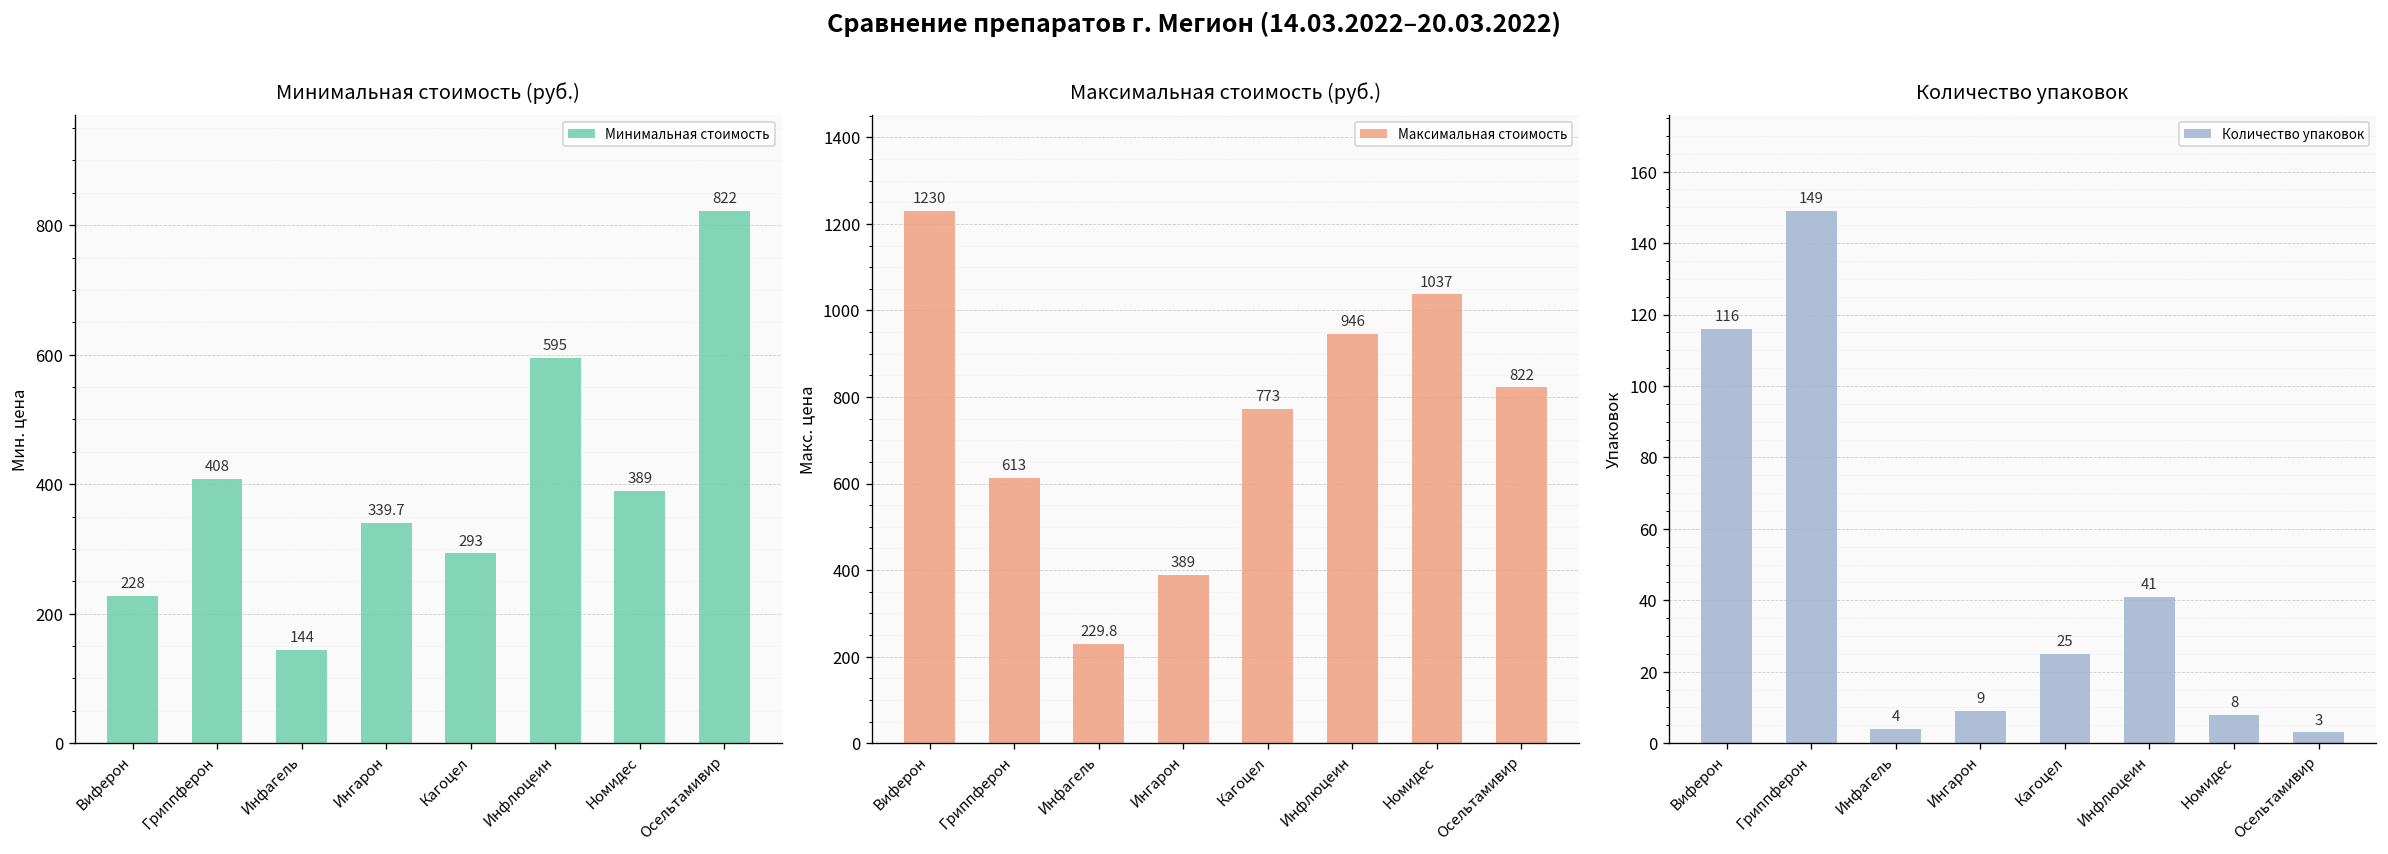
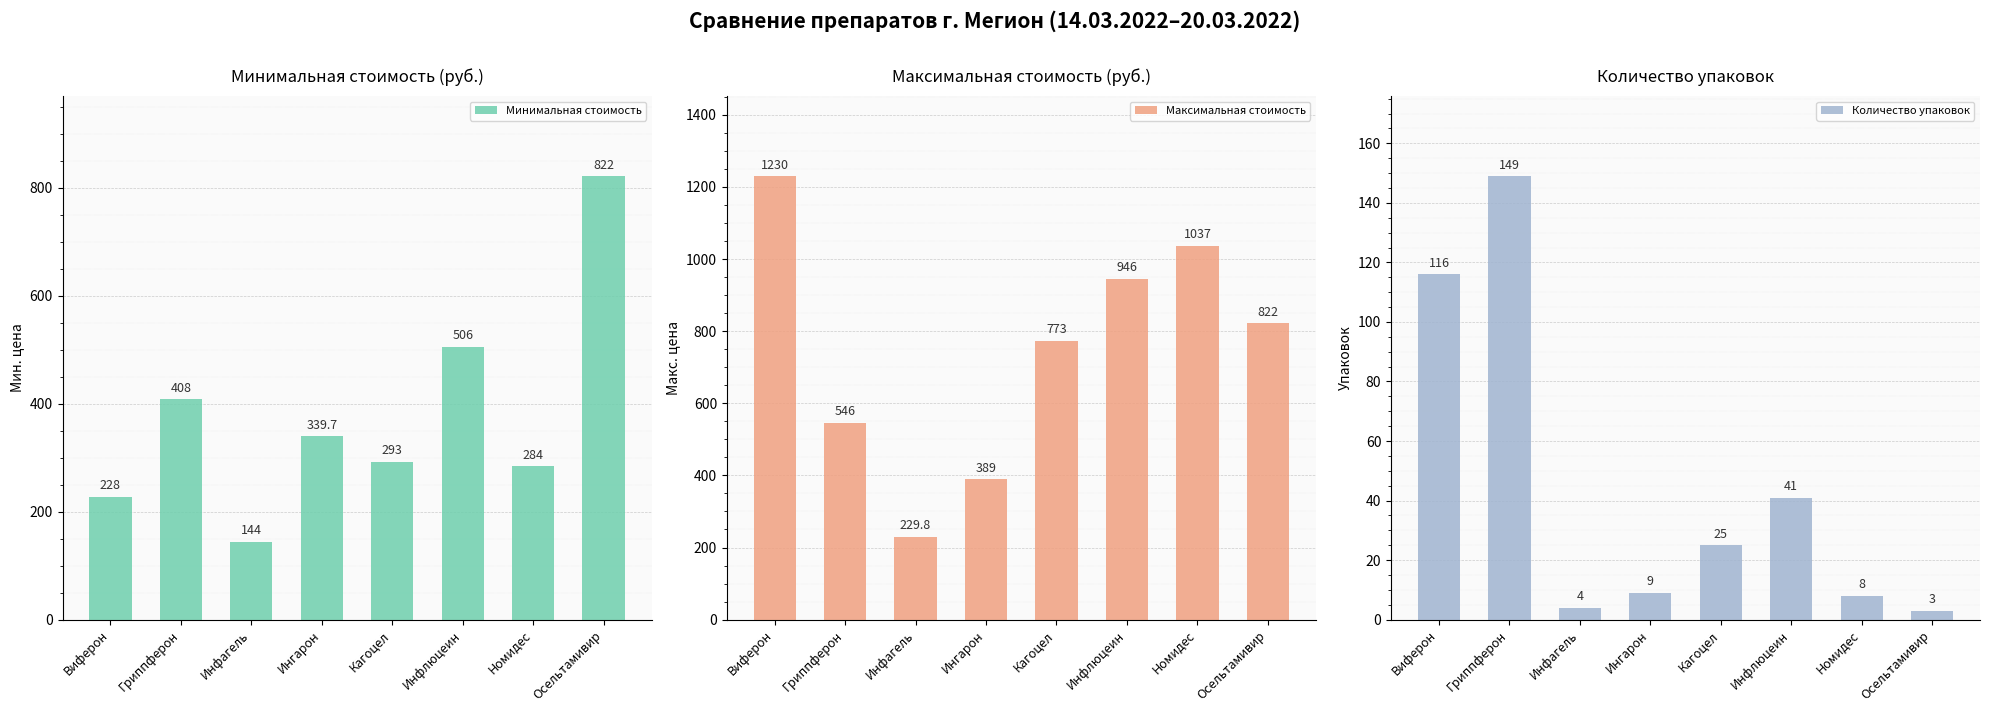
Минимальная стоимость (руб.), Инфлюцеин: 595 -> 506
Минимальная стоимость (руб.), Номидес: 389 -> 284
Максимальная стоимость (руб.), Гриппферон: 613 -> 546
